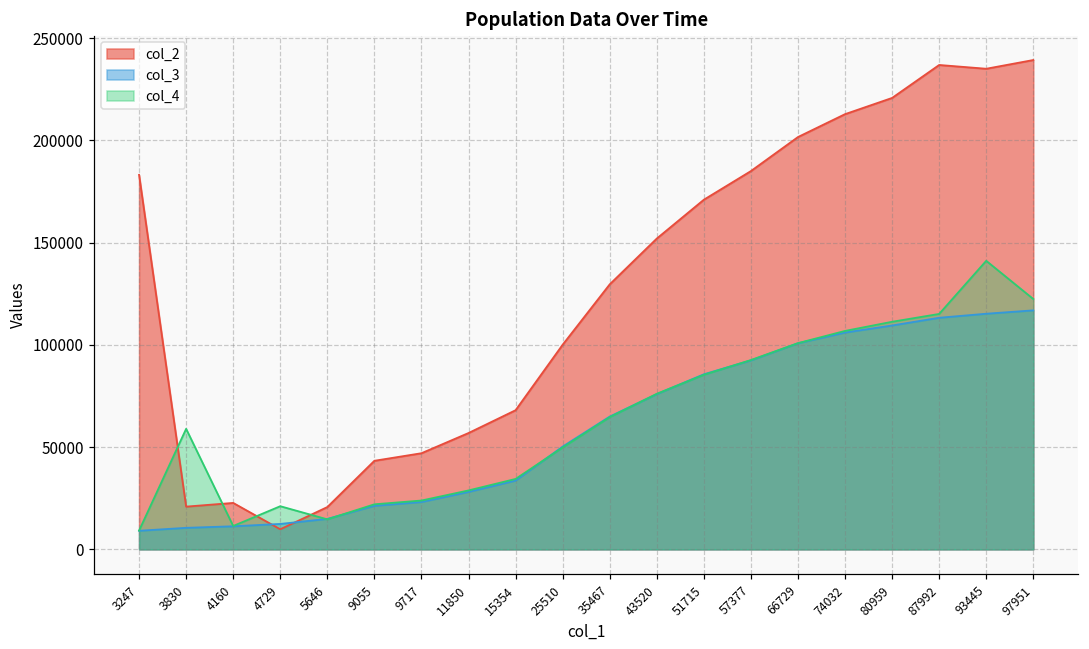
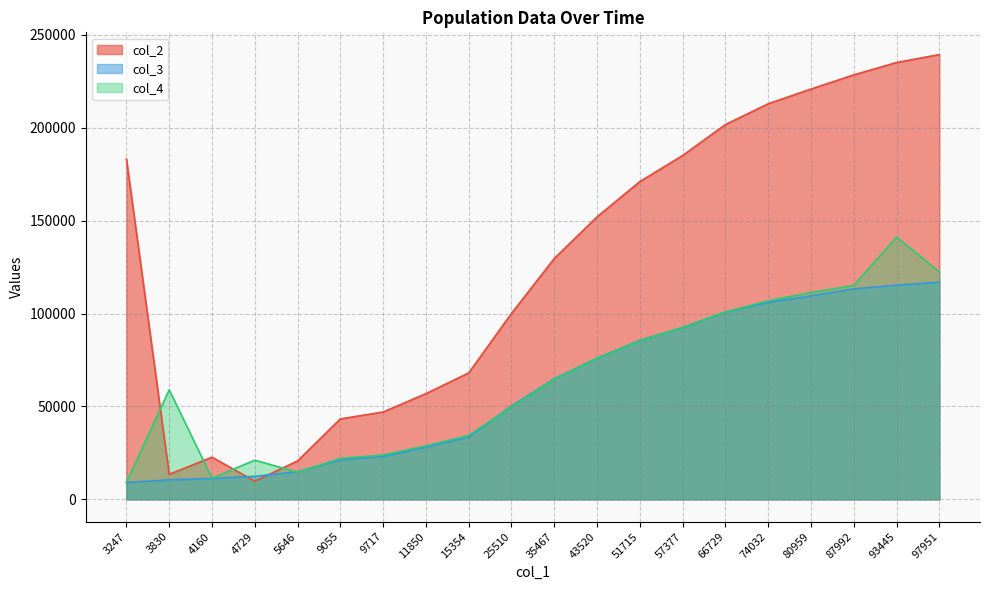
col_2, 3830: 21000 -> 14000
col_2, 87992: 237000 -> 228000
